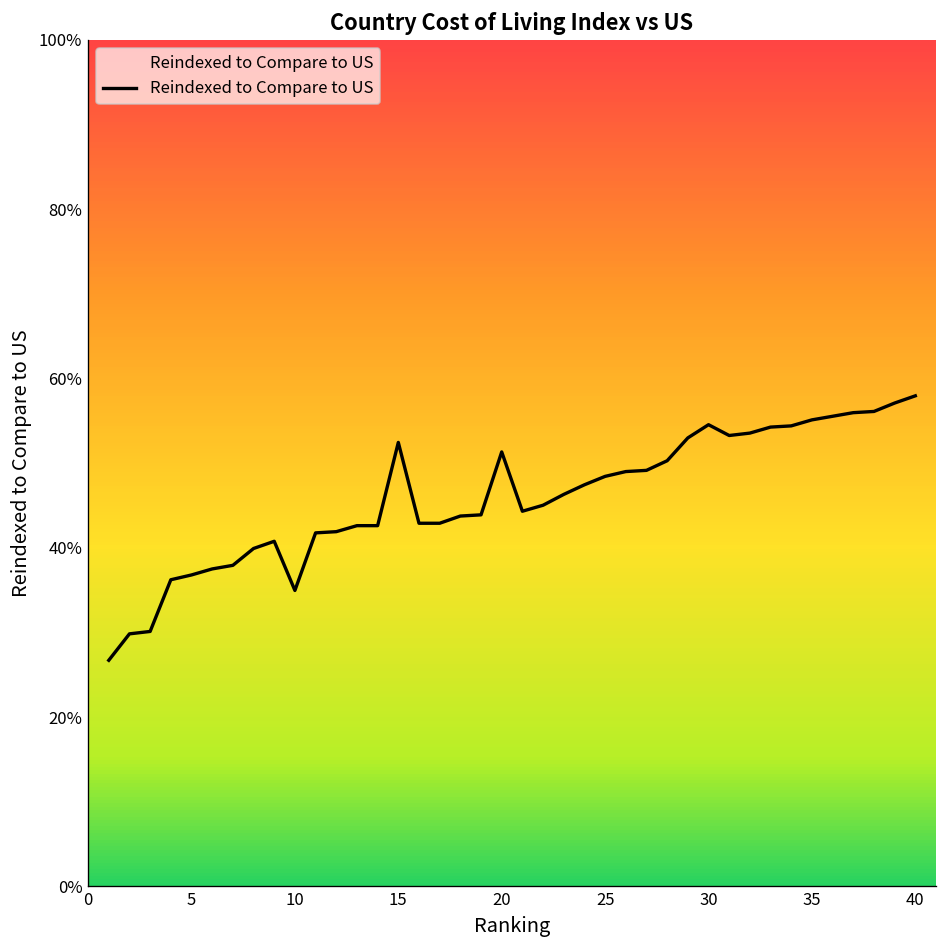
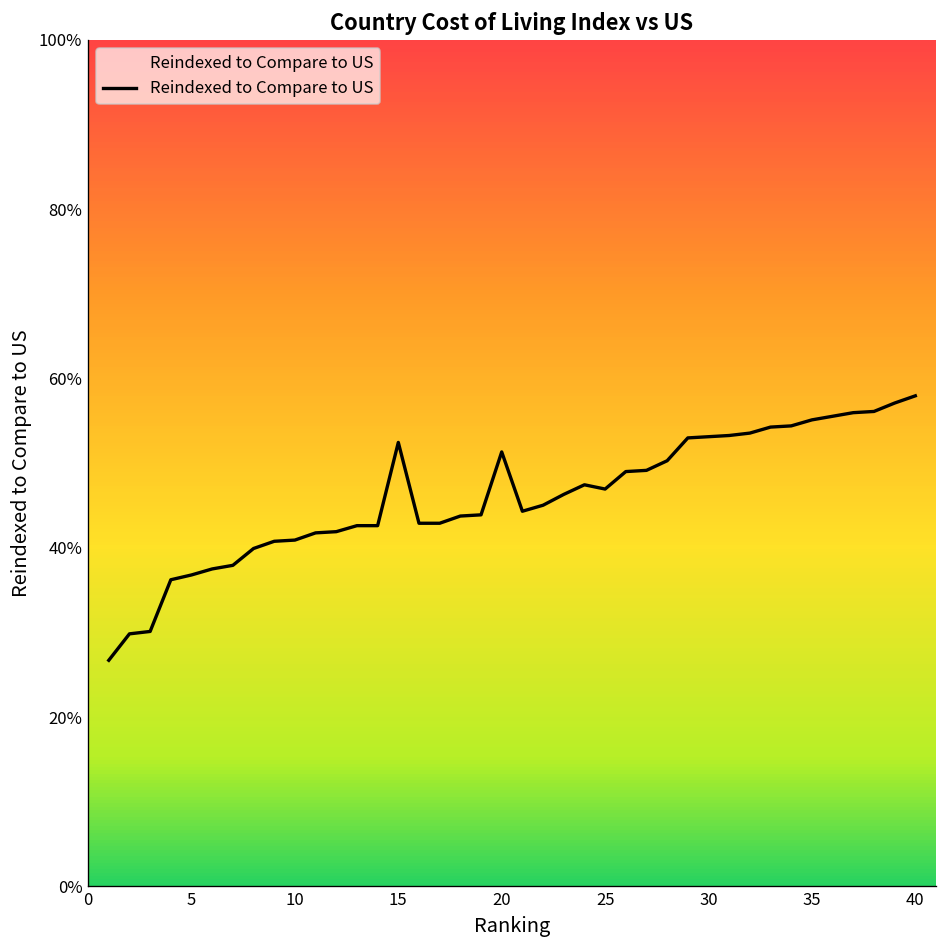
10: 35% -> 41%
25: 48% -> 47%
30: 55% -> 53%
